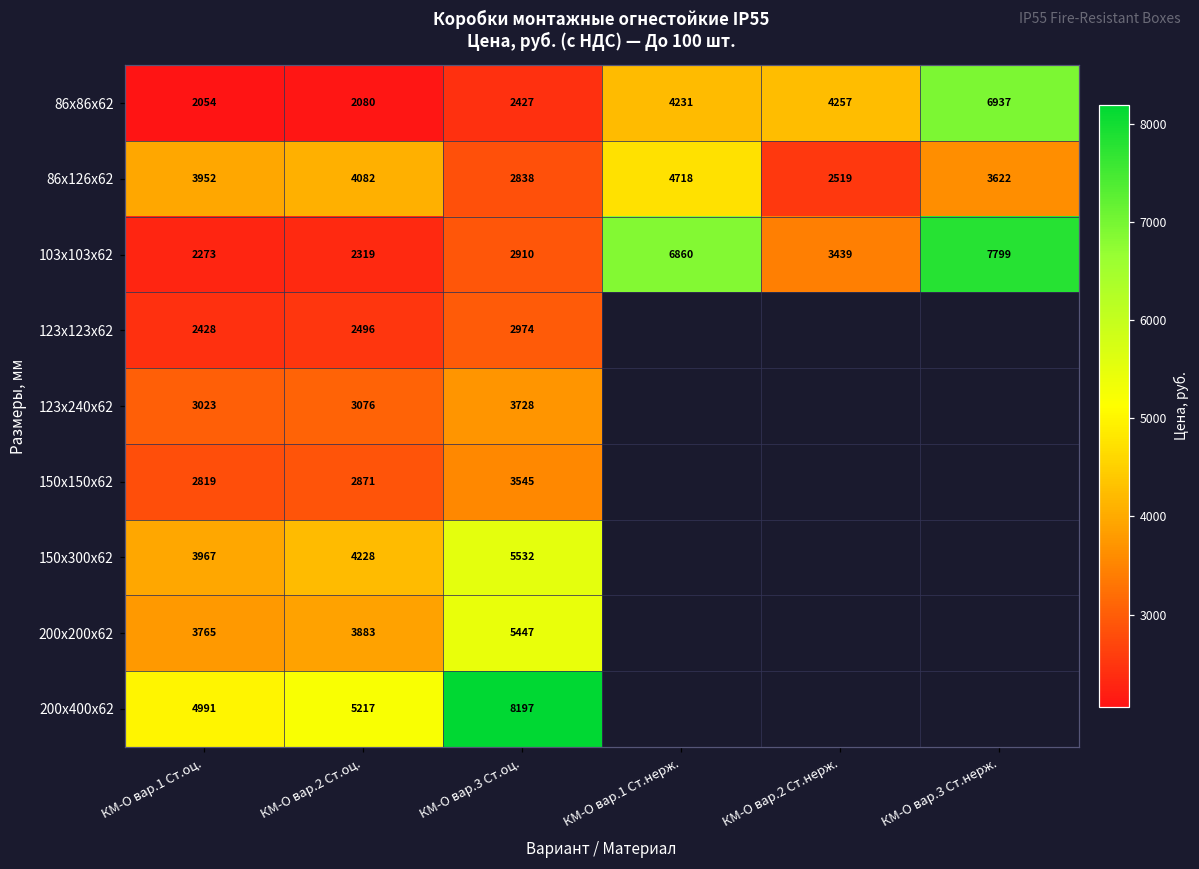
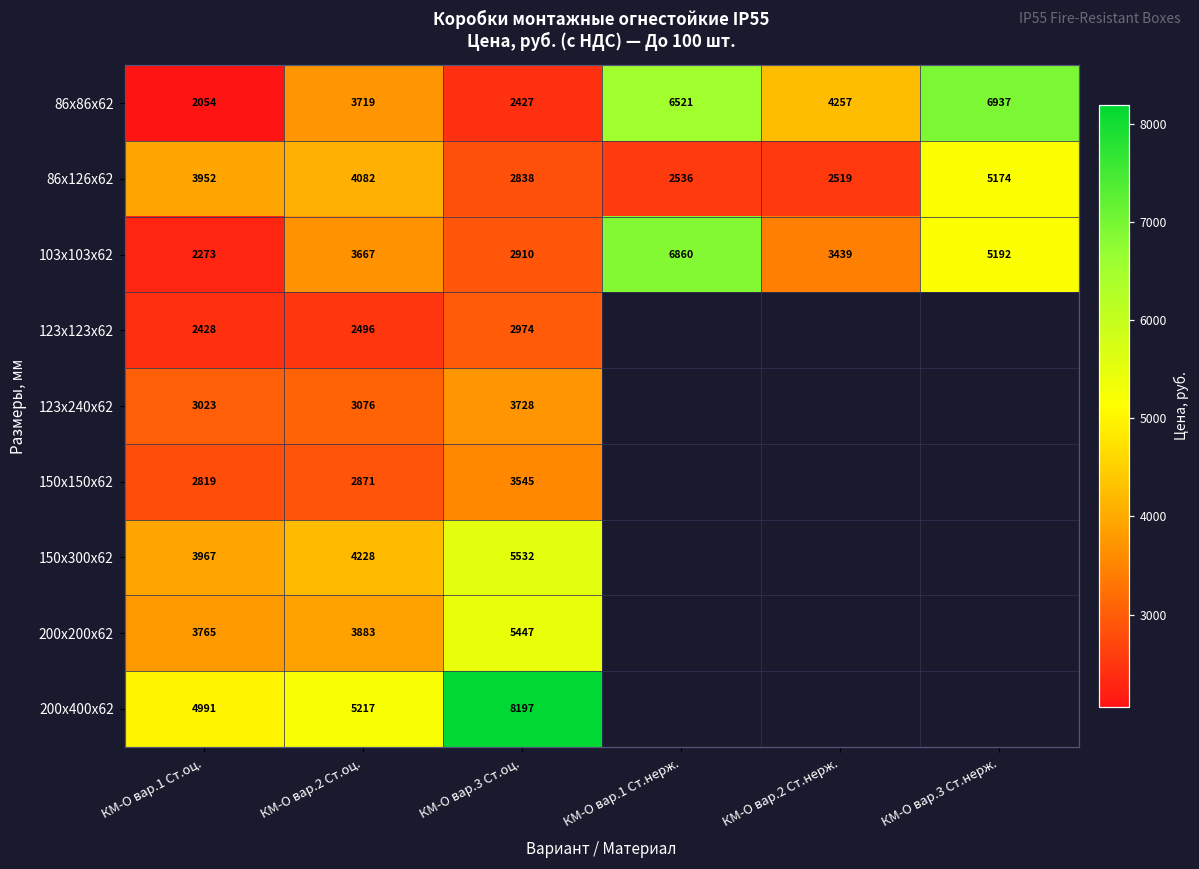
86х86х62, КМ-О вар.2 Ст.оц.: 2080 -> 3719
86х86х62, КМ-О вар.1 Ст.нерж.: 4231 -> 6521
86х126х62, КМ-О вар.1 Ст.нерж.: 4718 -> 2536
86х126х62, КМ-О вар.3 Ст.нерж.: 3622 -> 5174
103х103х62, КМ-О вар.2 Ст.оц.: 2319 -> 3667
103х103х62, КМ-О вар.3 Ст.нерж.: 7799 -> 5192
